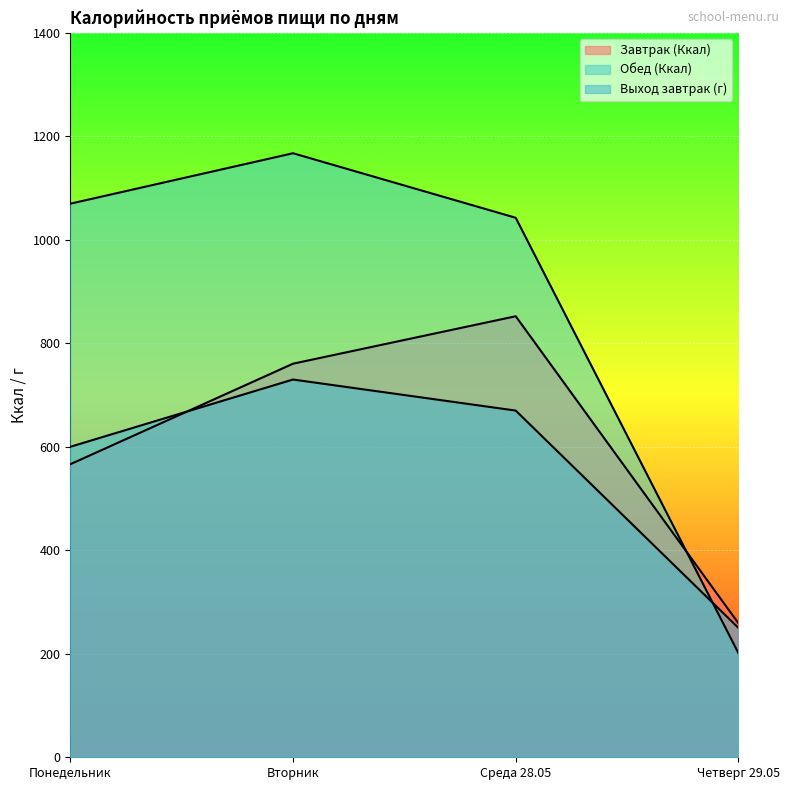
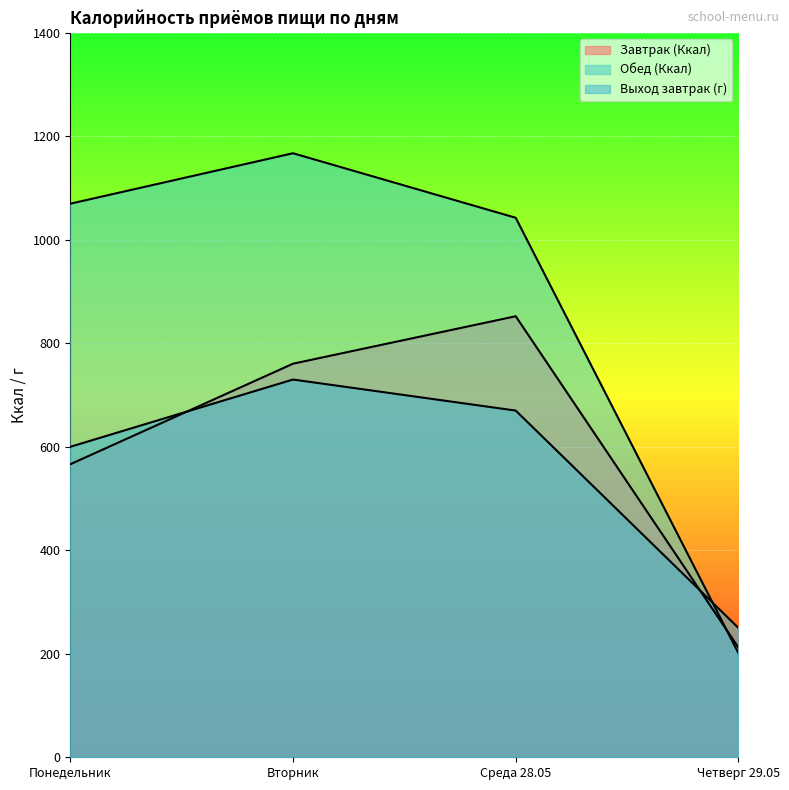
Завтрак (Ккал), Четверг 29.05: 260 -> 210
